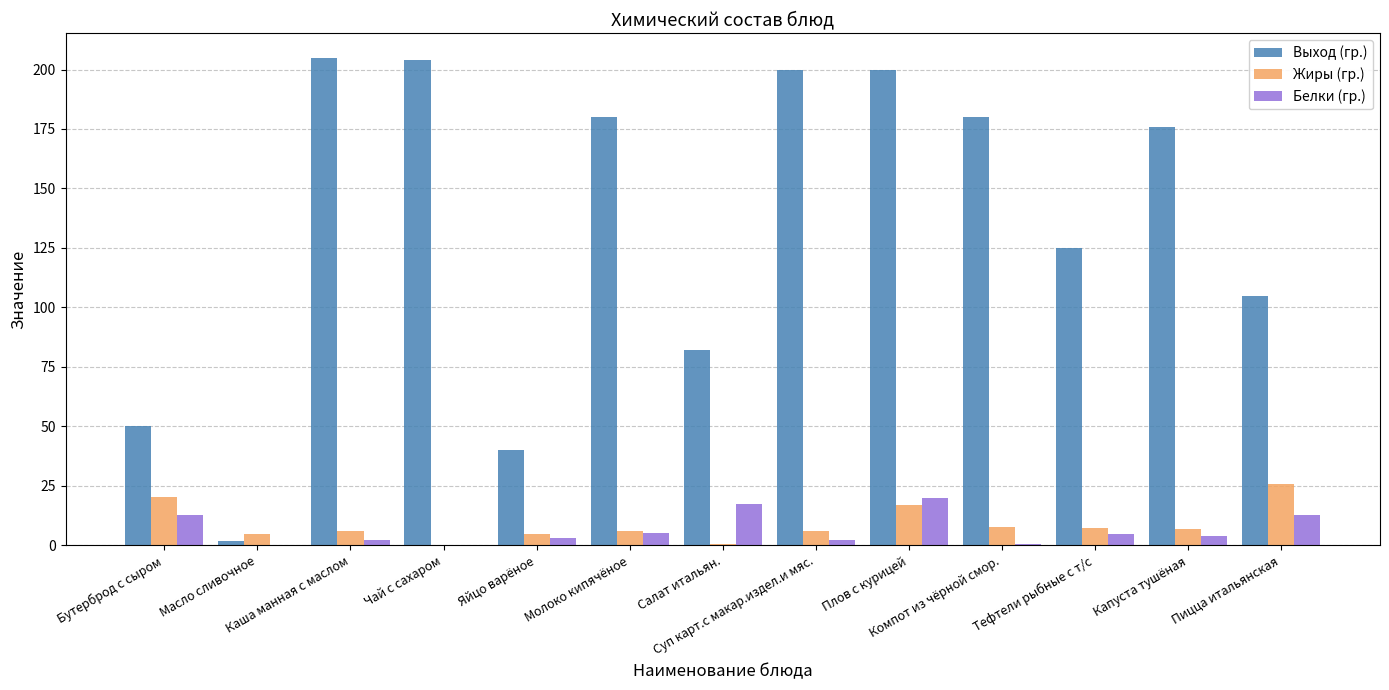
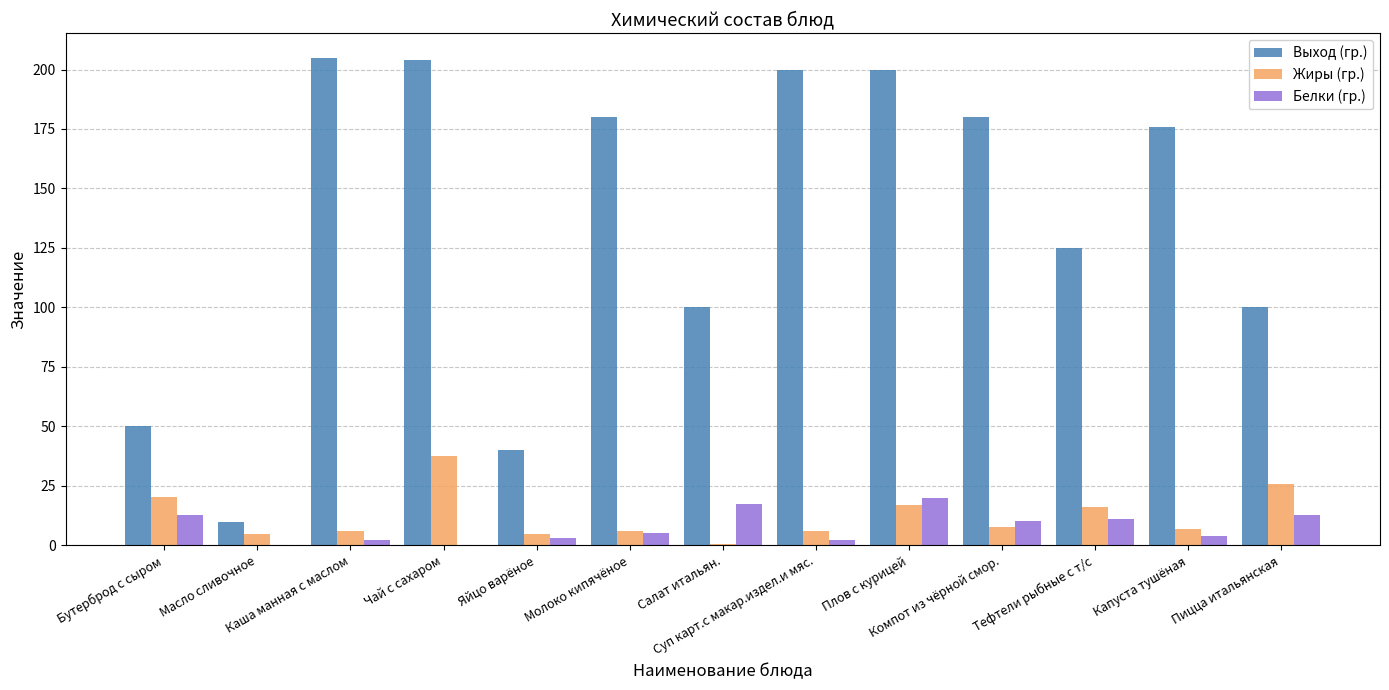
Выход (гр.), Масло сливочное: 2 -> 10
Жиры (гр.), Чай с сахаром: 0 -> 38
Выход (гр.), Салат итальян.: 82 -> 100
Белки (гр.), Компот из чёрной смор.: 0 -> 10
Жиры (гр.), Тефтели рыбные с т/с: 7 -> 16
Белки (гр.), Тефтели рыбные с т/с: 5 -> 11
Выход (гр.), Пицца итальянская: 105 -> 100
